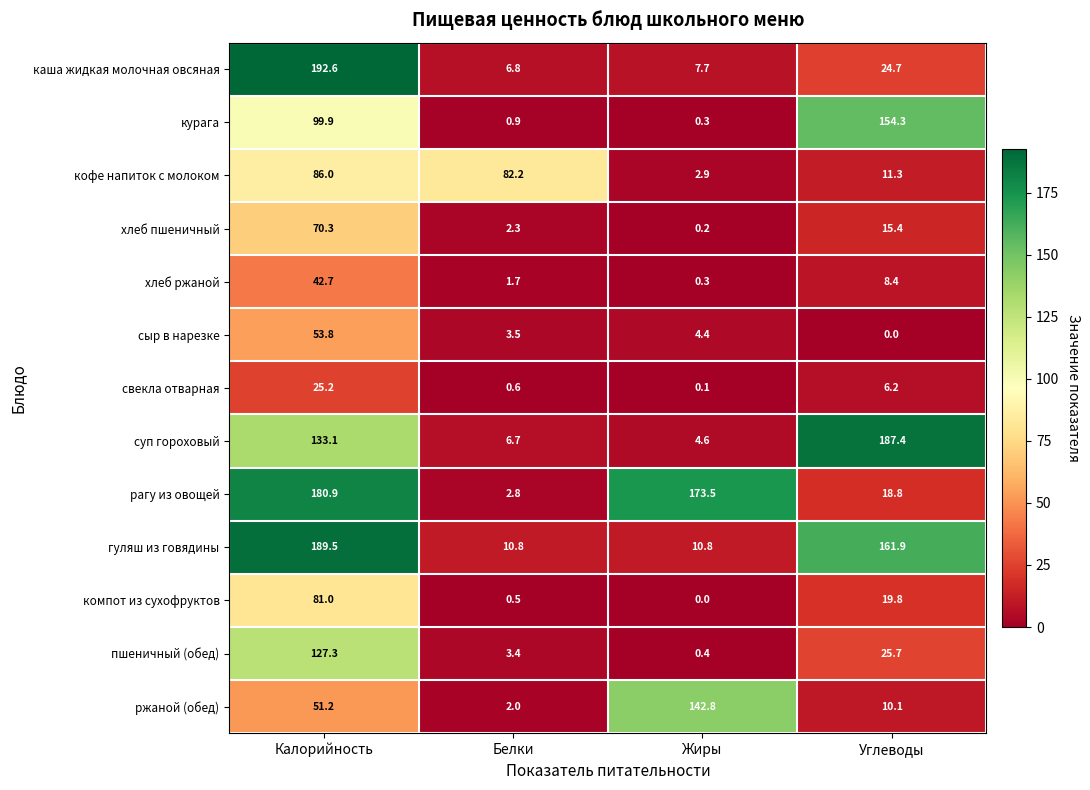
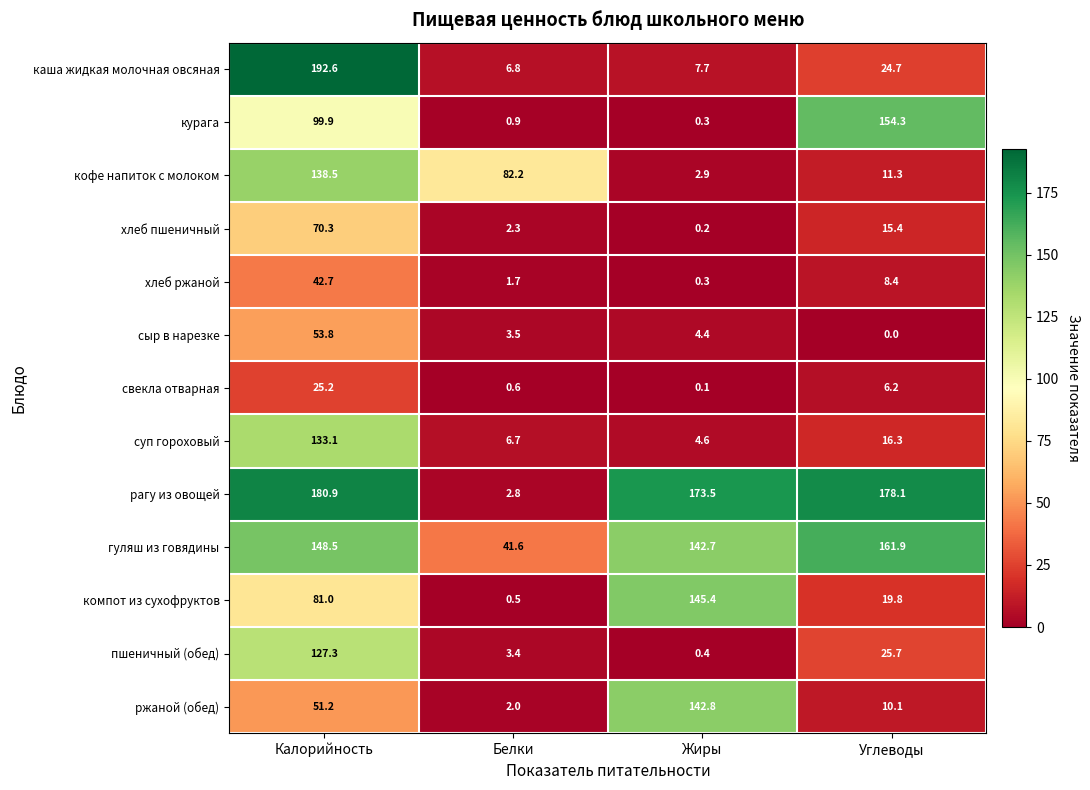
кофе напиток с молоком, Калорийность: 86.0 -> 138.5
суп гороховый, Углеводы: 187.4 -> 16.3
рагу из овощей, Углеводы: 18.8 -> 178.1
гуляш из говядины, Калорийность: 189.5 -> 148.5
гуляш из говядины, Белки: 10.8 -> 41.6
гуляш из говядины, Жиры: 10.8 -> 142.7
компот из сухофруктов, Жиры: 0.0 -> 145.4
